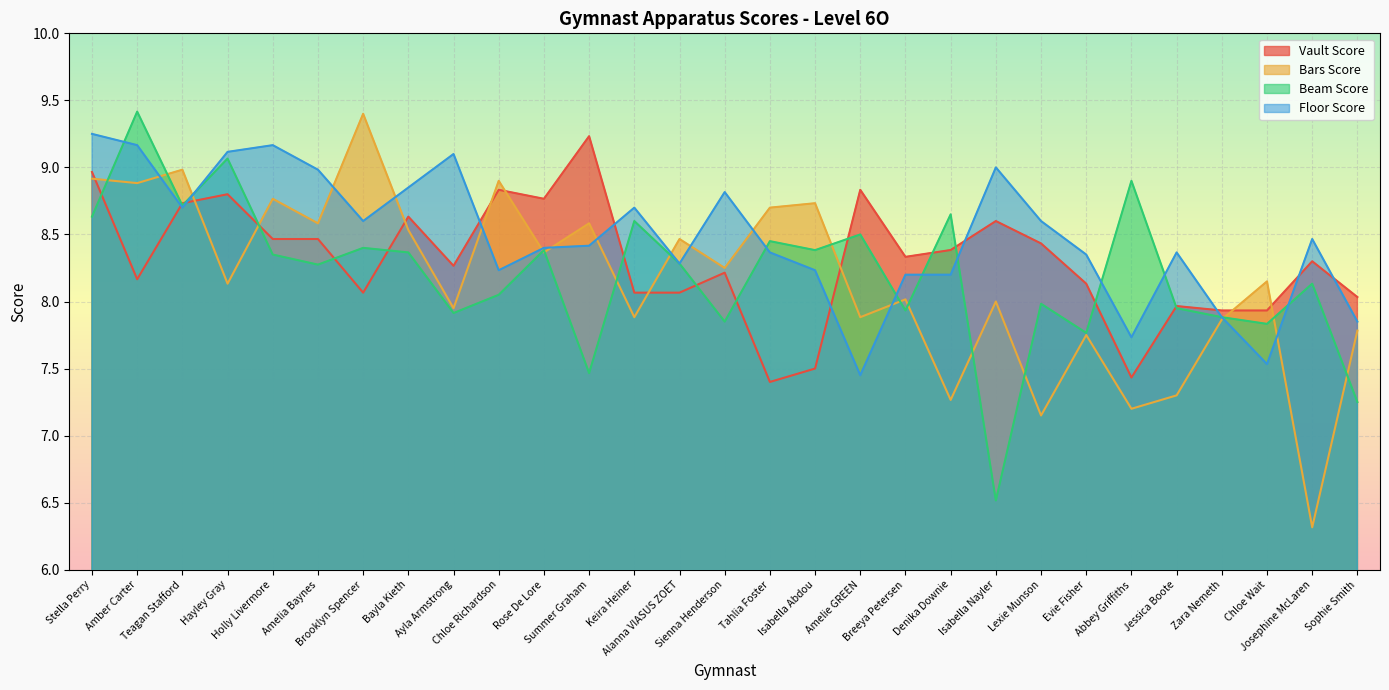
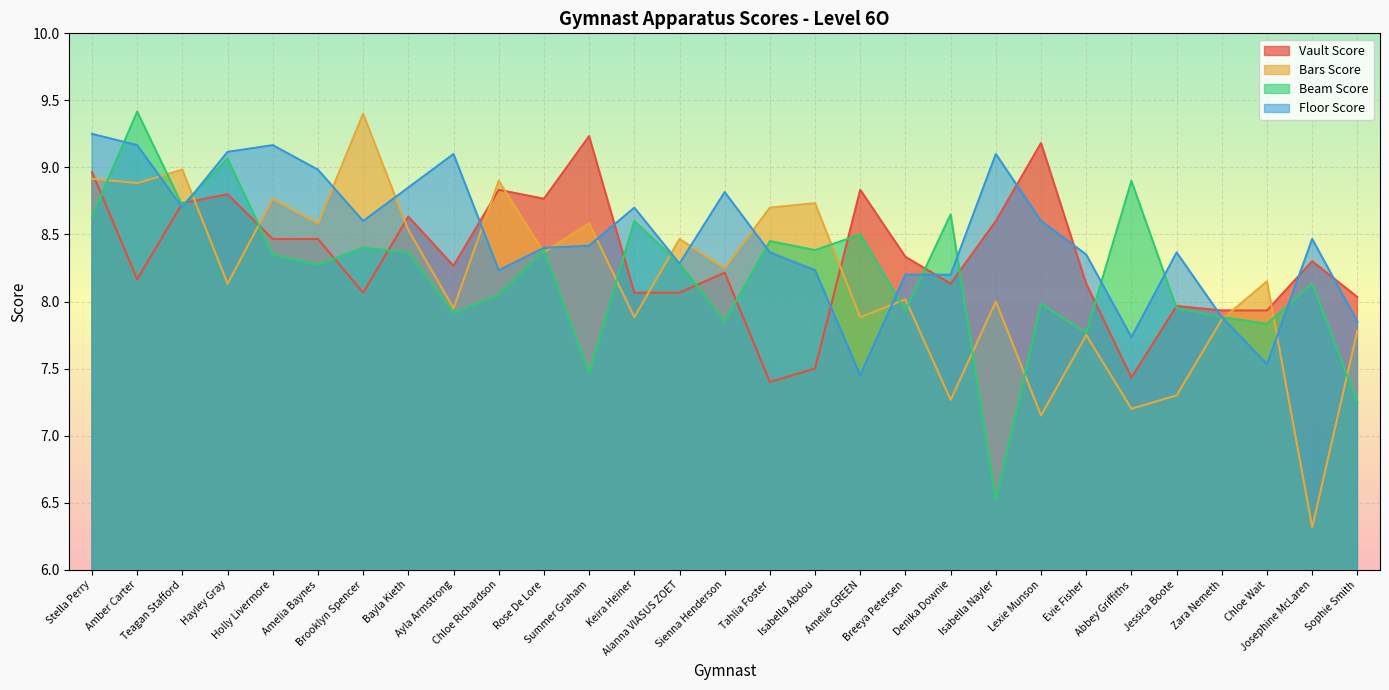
Vault Score, Denika Downie: 8.38 -> 8.13
Floor Score, Isabella Nayler: 9.0 -> 9.1
Vault Score, Lexie Munson: 8.43 -> 9.18
